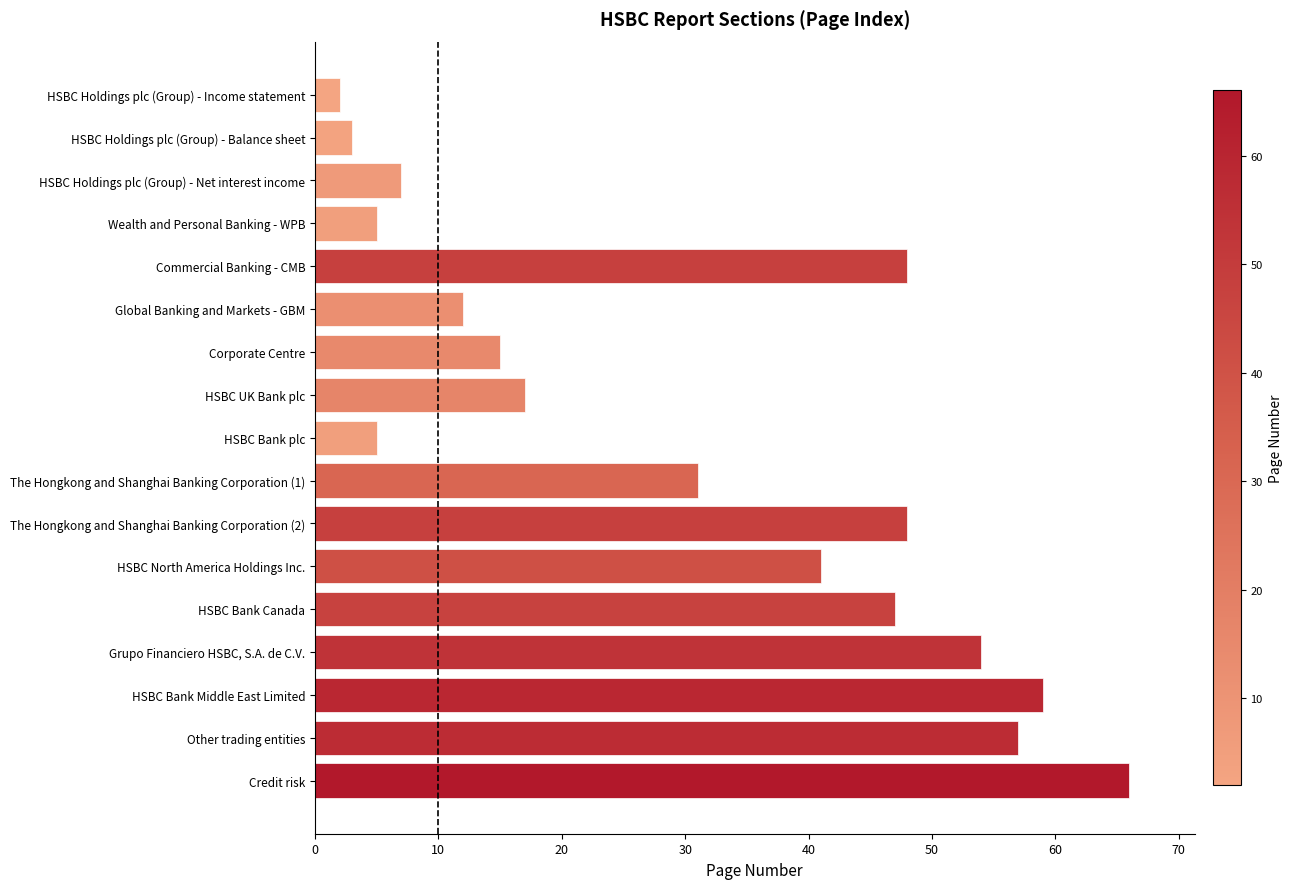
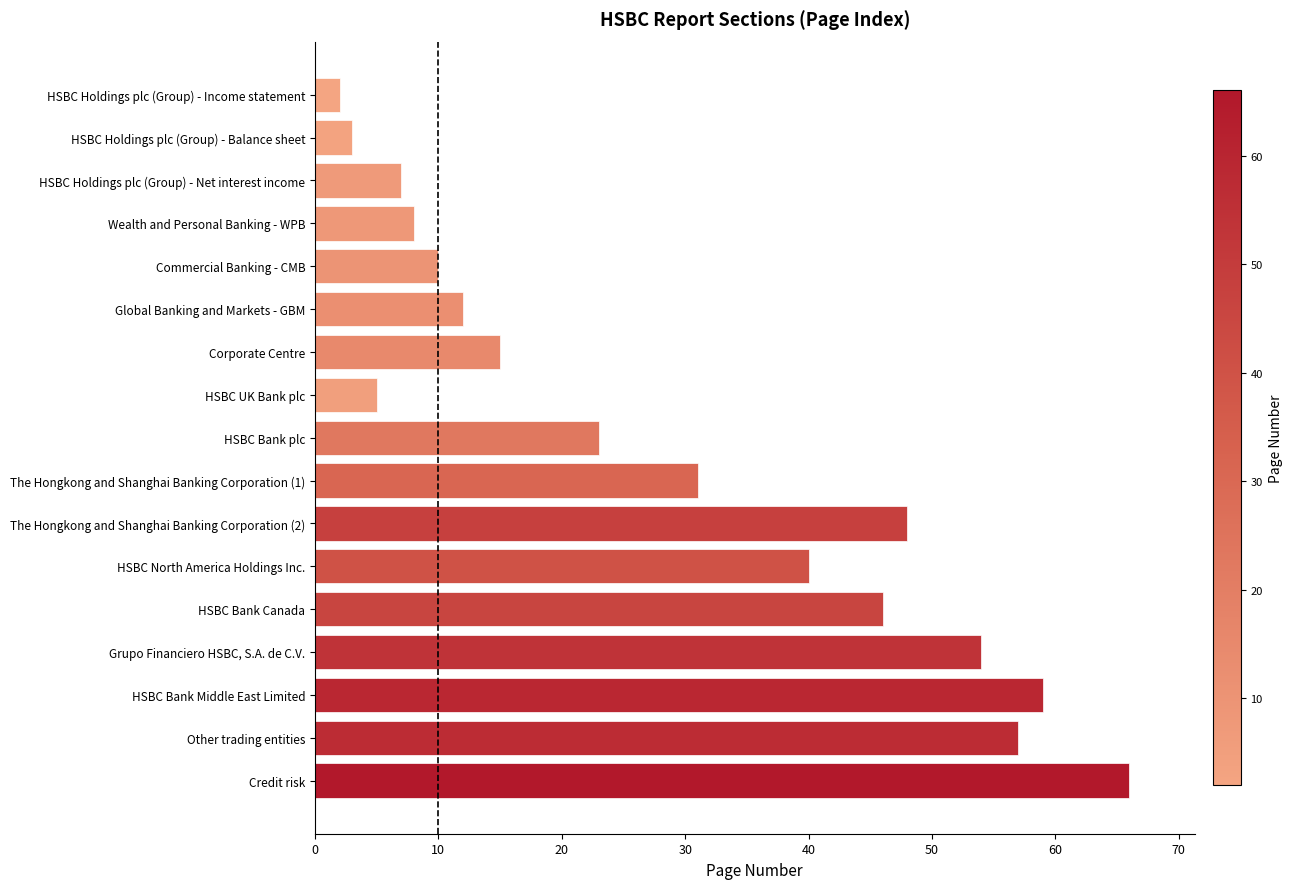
Wealth and Personal Banking - WPB: 5 -> 8
Commercial Banking - CMB: 48 -> 10
HSBC UK Bank plc: 17 -> 5
HSBC Bank plc: 5 -> 23
HSBC North America Holdings Inc.: 41 -> 40
HSBC Bank Canada: 47 -> 46
